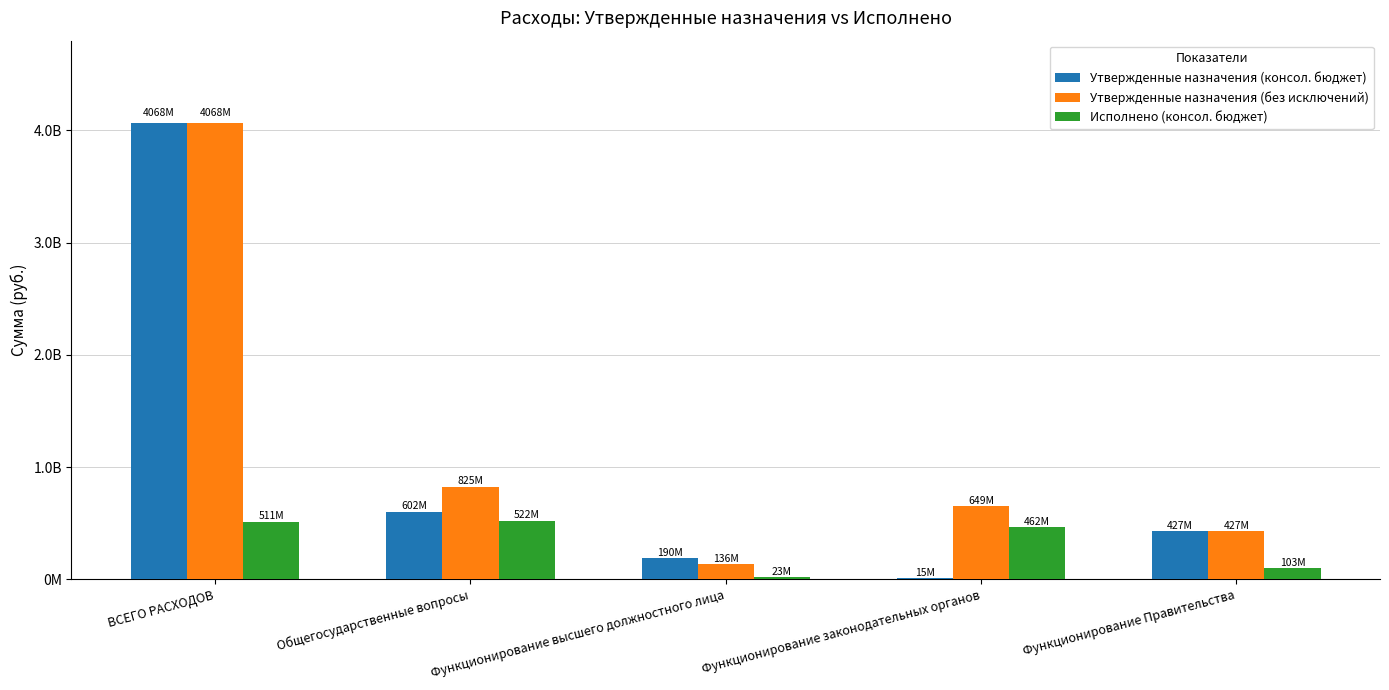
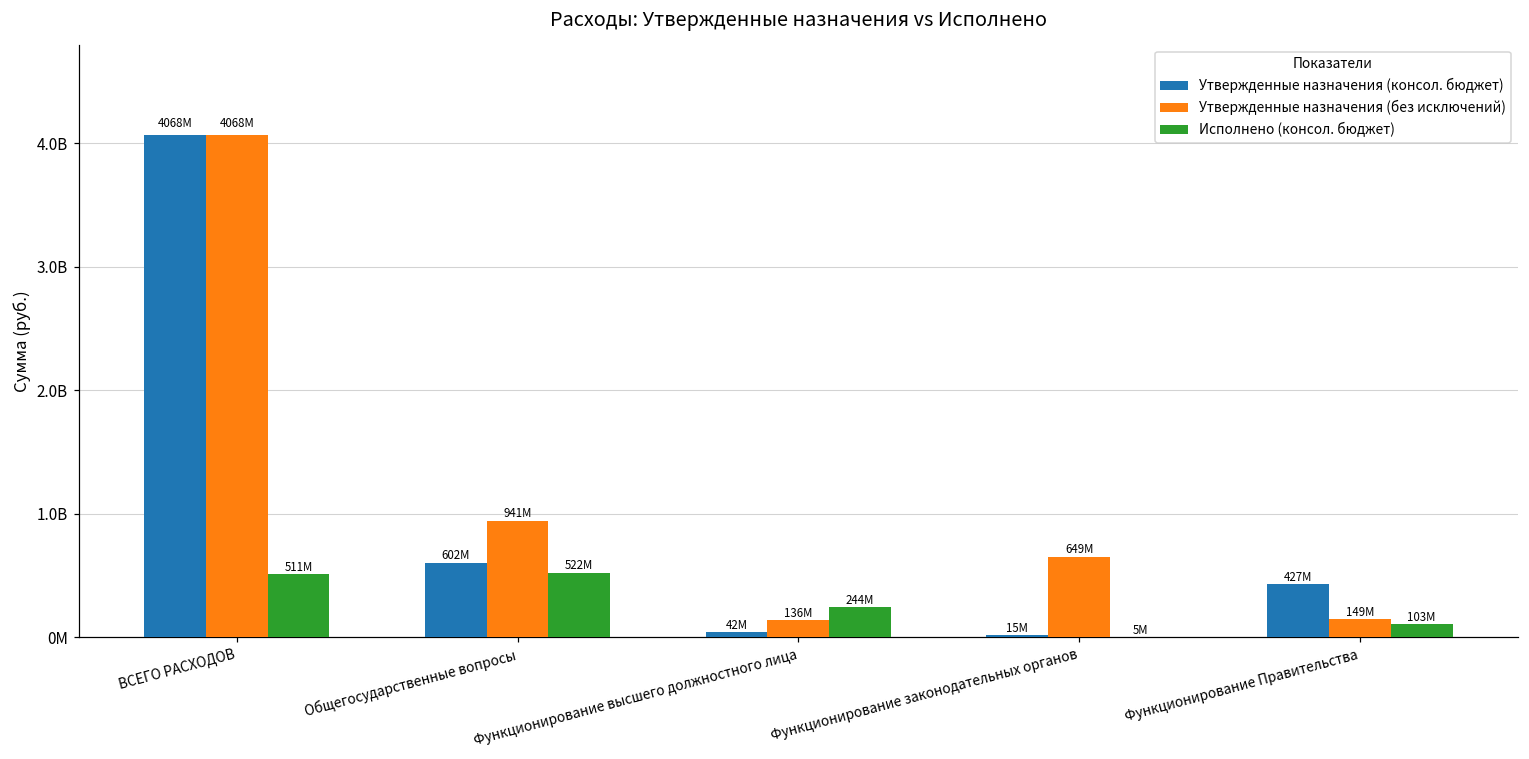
Утвержденные назначения (без исключений), Общегосударственные вопросы: 825M -> 941M
Утвержденные назначения (консол. бюджет), Функционирование высшего должностного лица: 190M -> 42M
Исполнено (консол. бюджет), Функционирование высшего должностного лица: 23M -> 244M
Исполнено (консол. бюджет), Функционирование законодательных органов: 462M -> 5M
Утвержденные назначения (без исключений), Функционирование Правительства: 427M -> 149M
